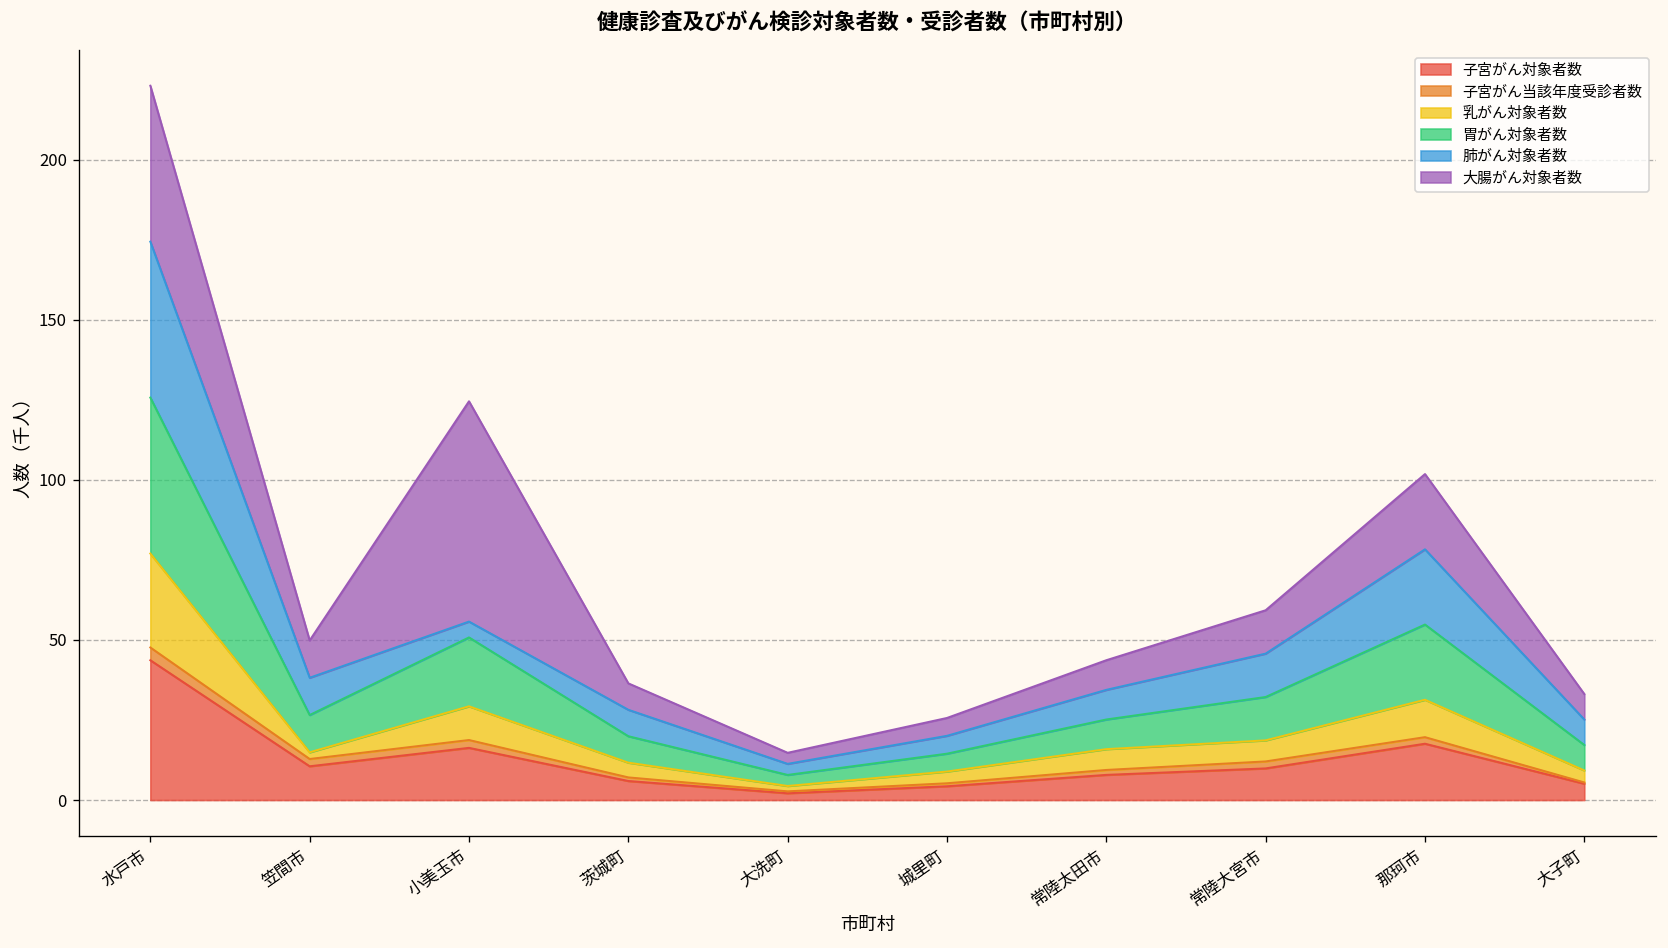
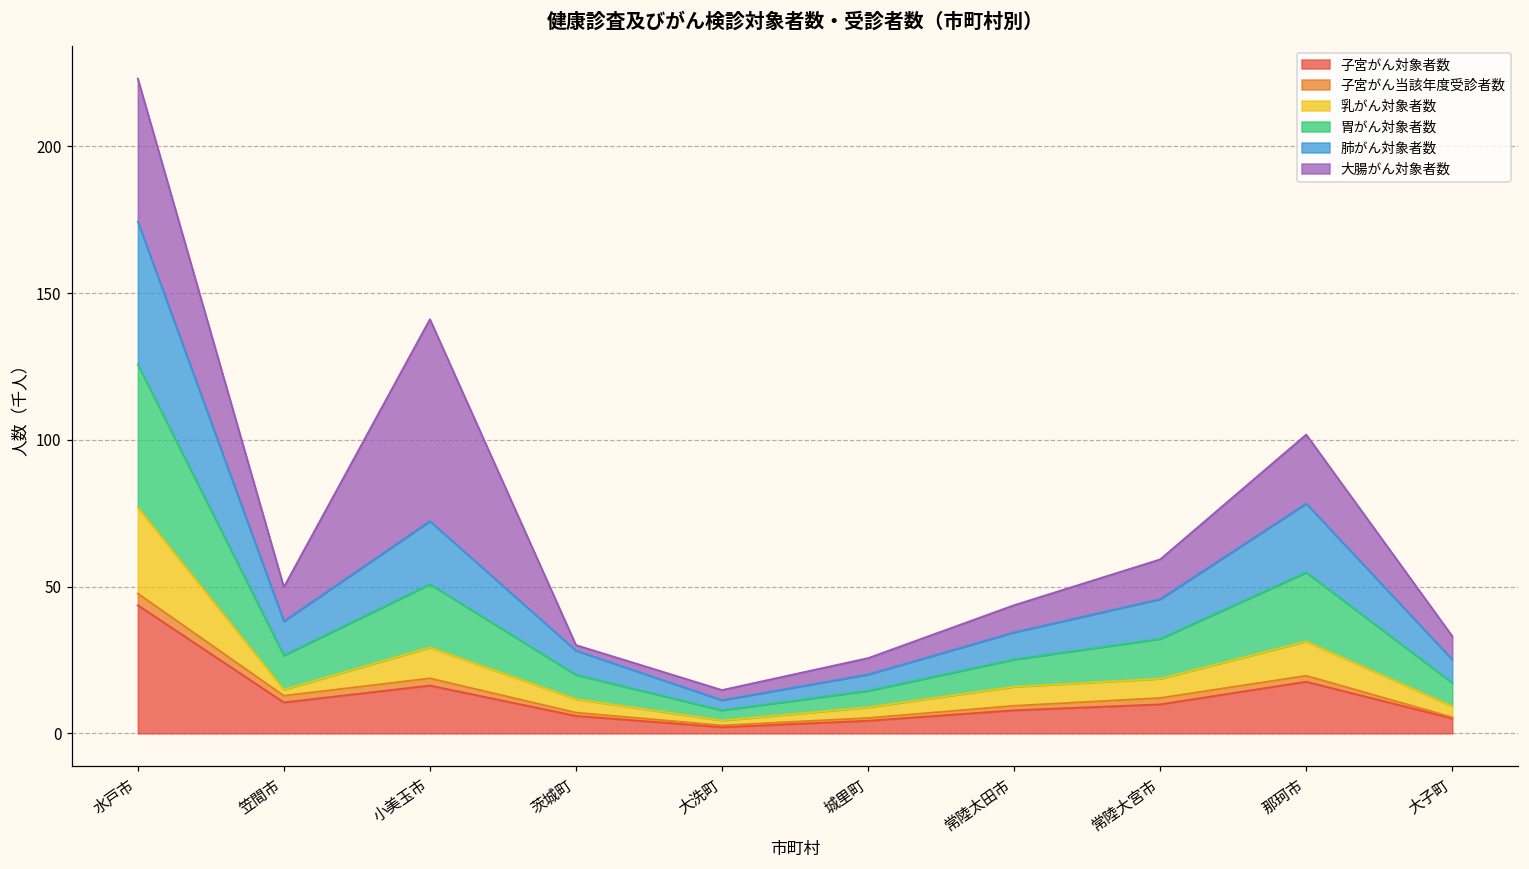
肺がん対象者数, 小美玉市: 5 -> 22
大腸がん対象者数, 茨城町: 8 -> 2
